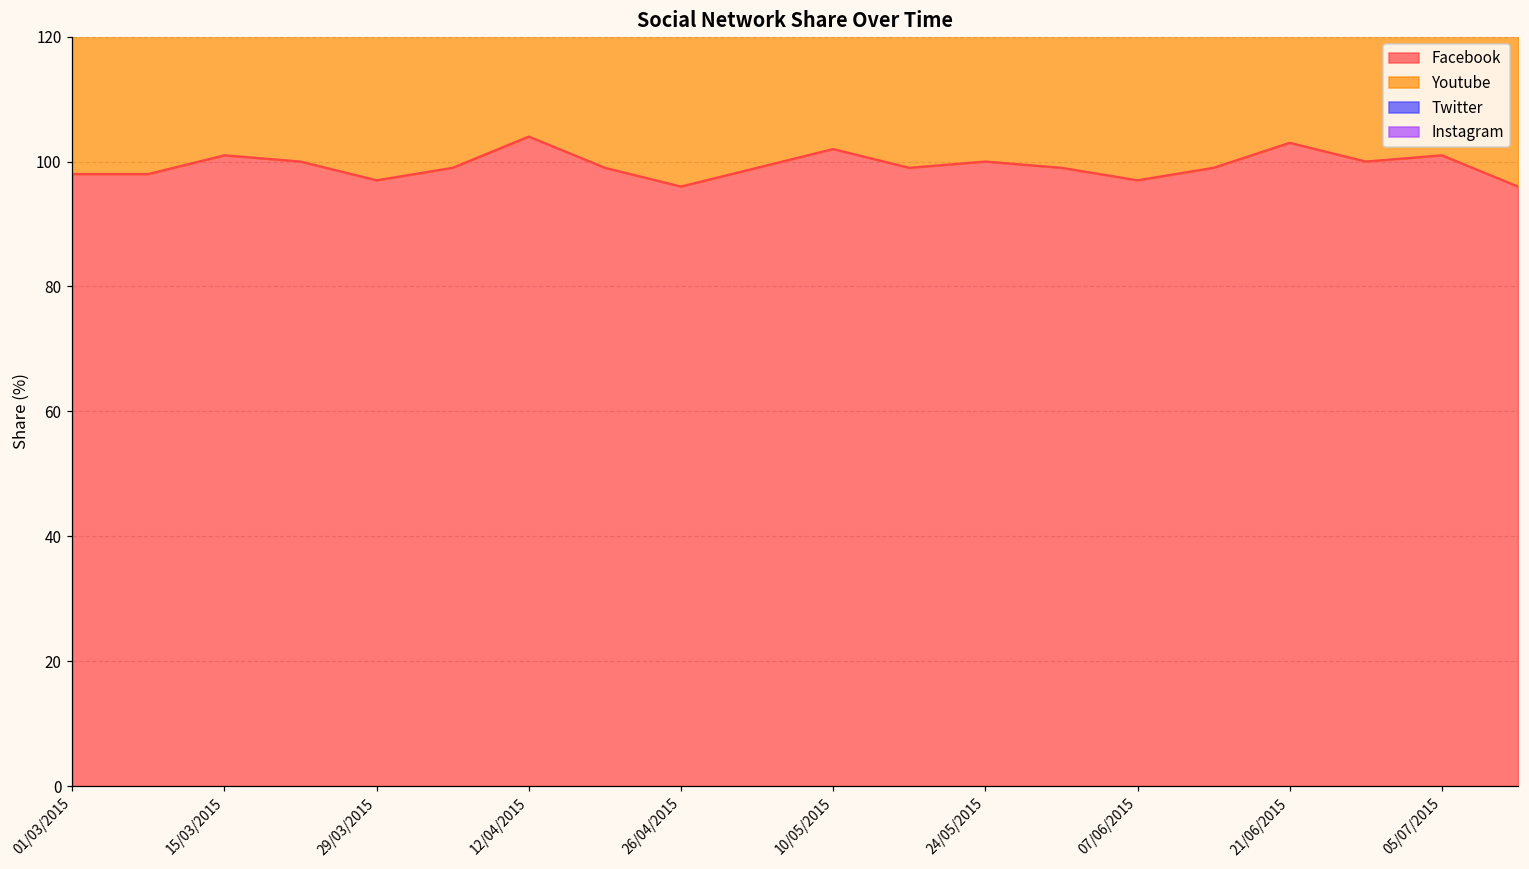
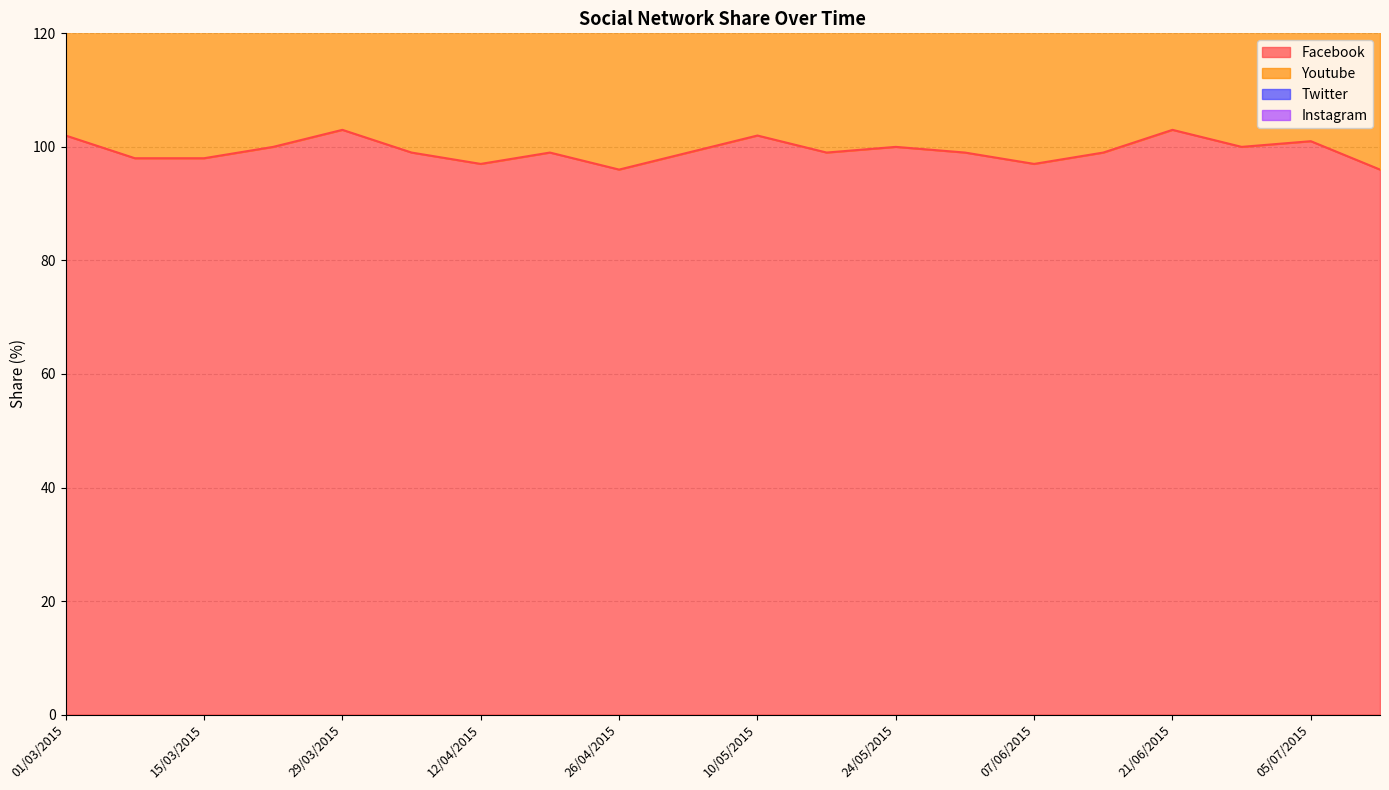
Facebook, 01/03/2015: 98 -> 102
Facebook, 15/03/2015: 101 -> 98
Facebook, 29/03/2015: 97 -> 103
Facebook, 12/04/2015: 104 -> 97
